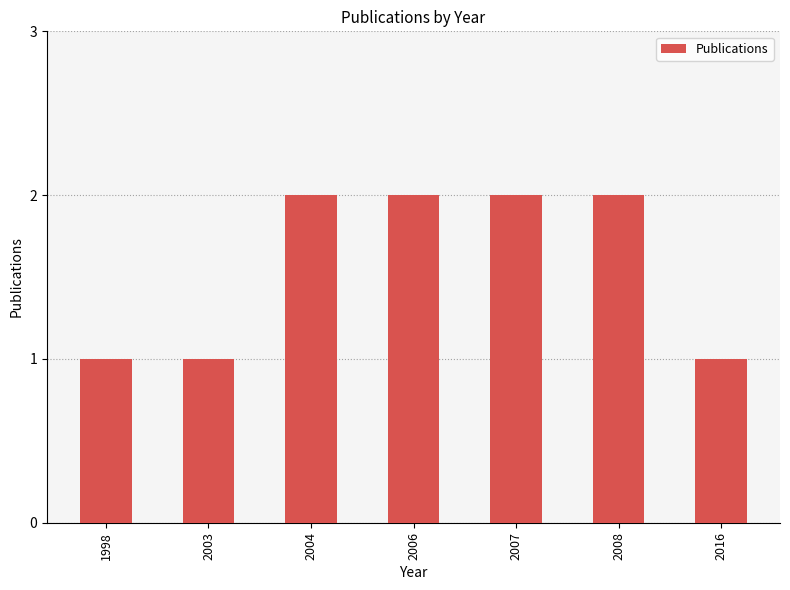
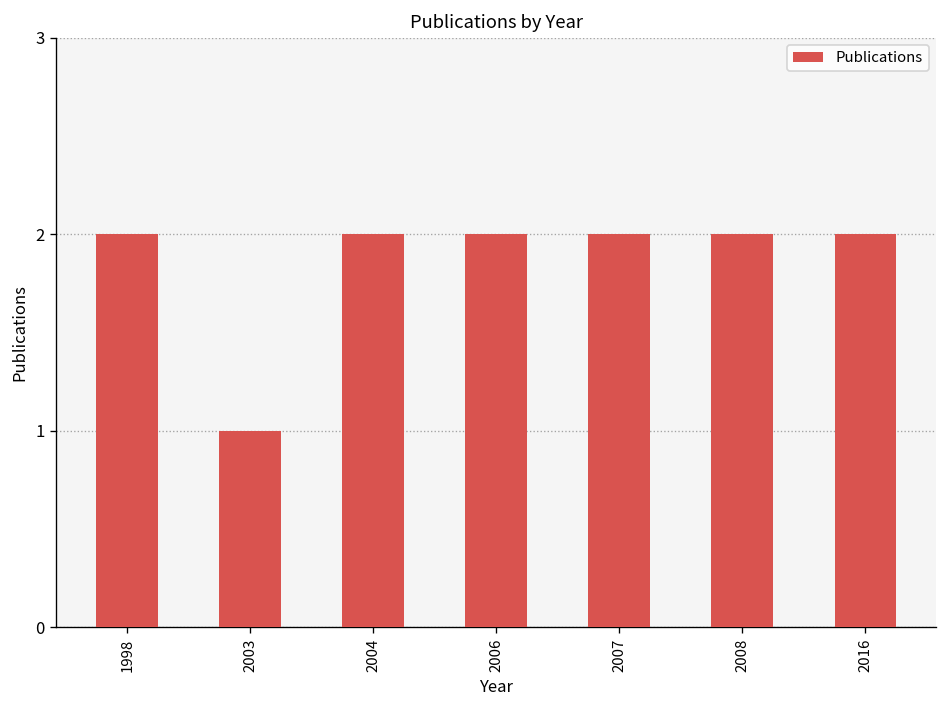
1998: 1 -> 2
2016: 1 -> 2
